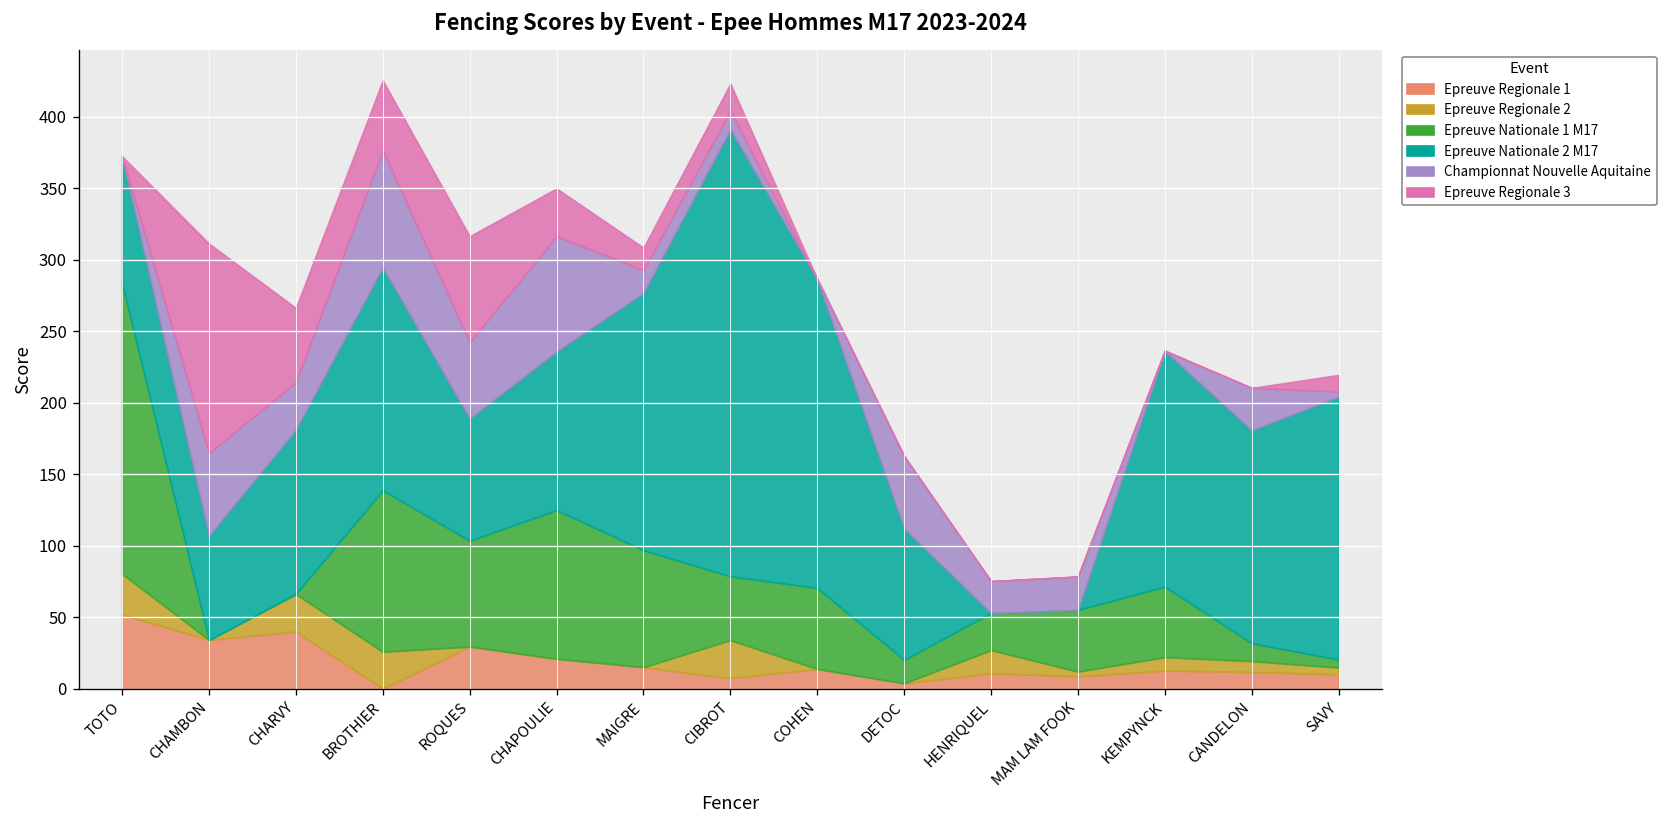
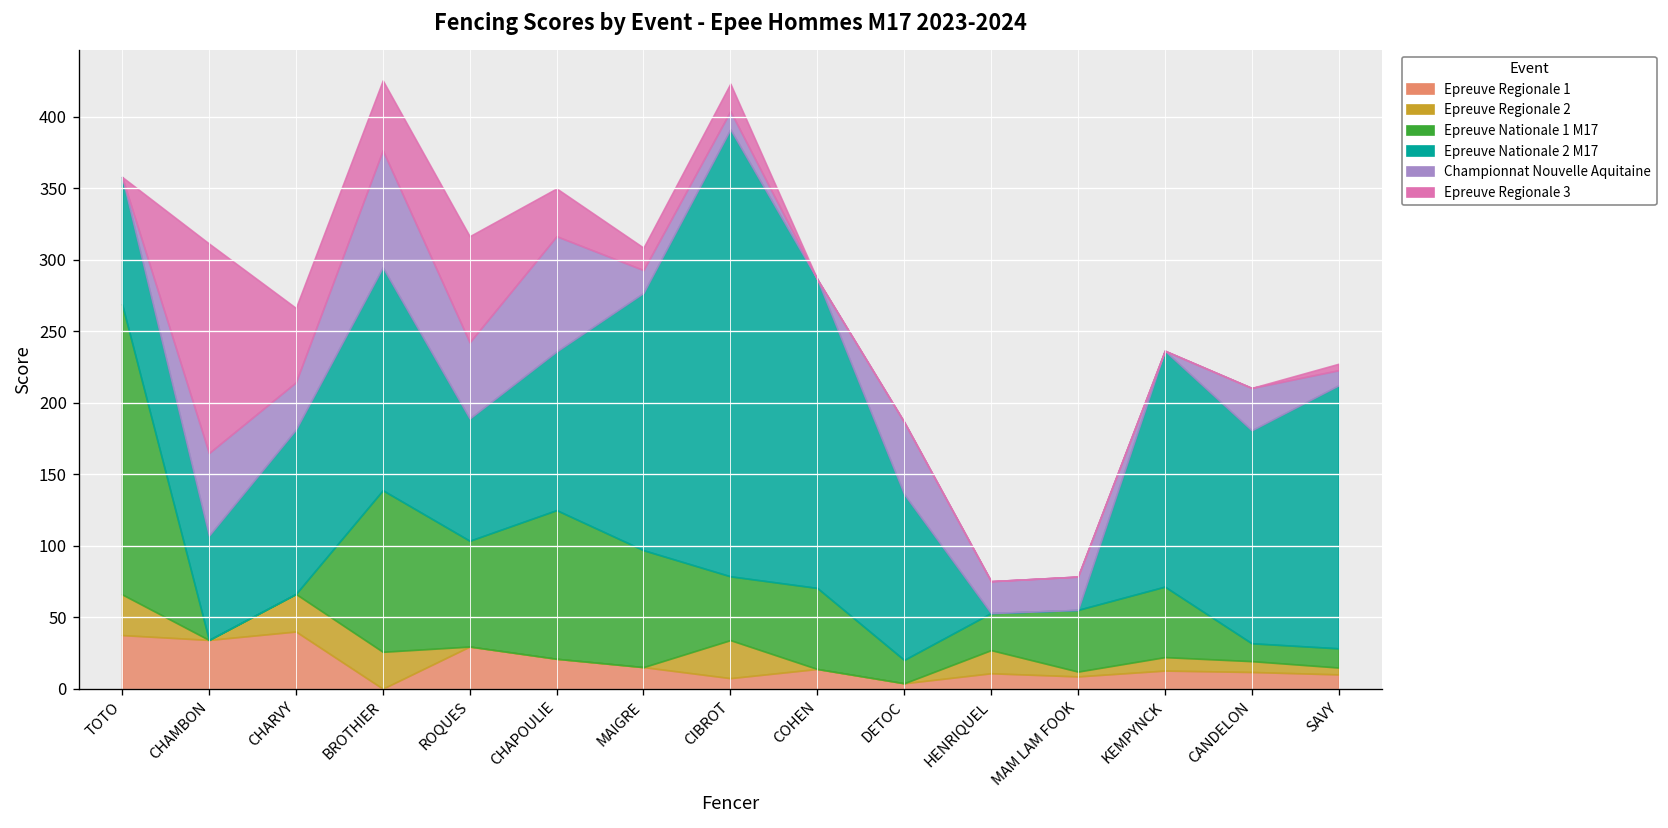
Epreuve Regionale 1, TOTO: 52 -> 38
Epreuve Nationale 2 M17, DETOC: 92 -> 116
Epreuve Nationale 1 M17, SAVY: 6 -> 13
Championnat Nouvelle Aquitaine, SAVY: 4 -> 11
Epreuve Regionale 3, SAVY: 12 -> 5
